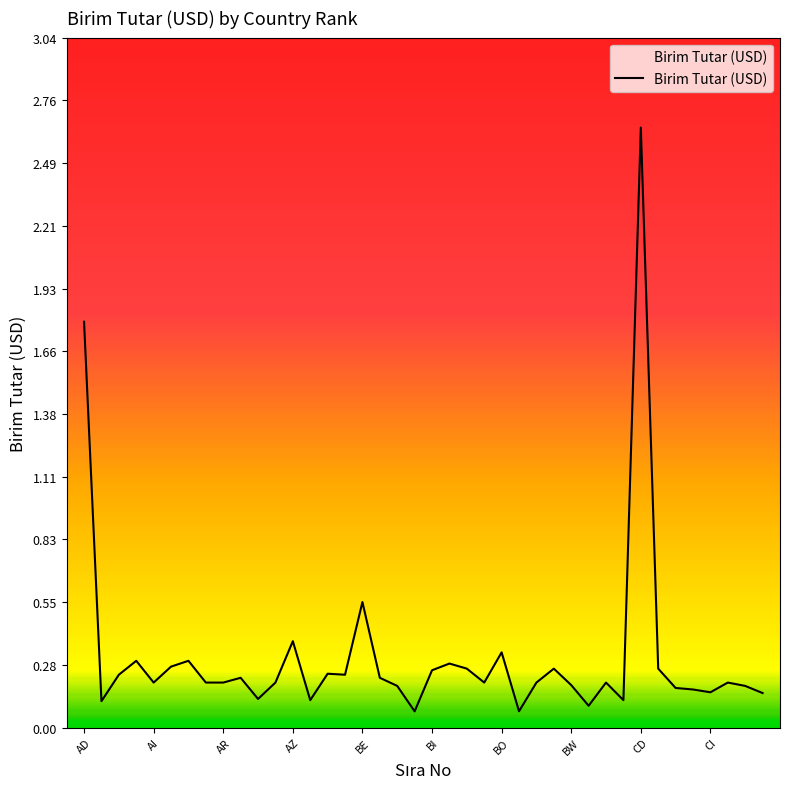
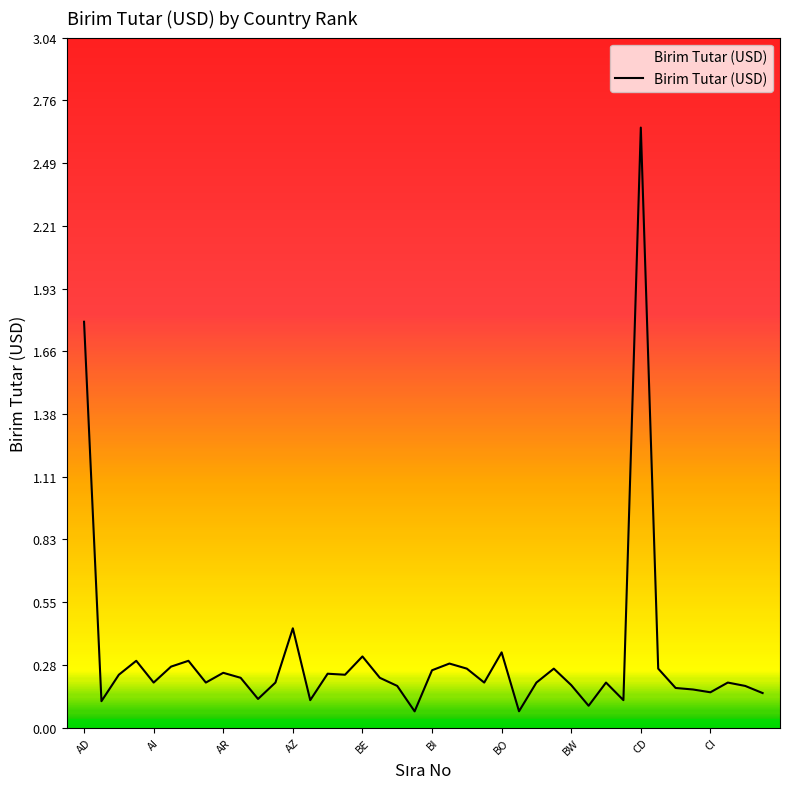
AR: 0.20 -> 0.24
AZ: 0.38 -> 0.44
BE: 0.55 -> 0.31
